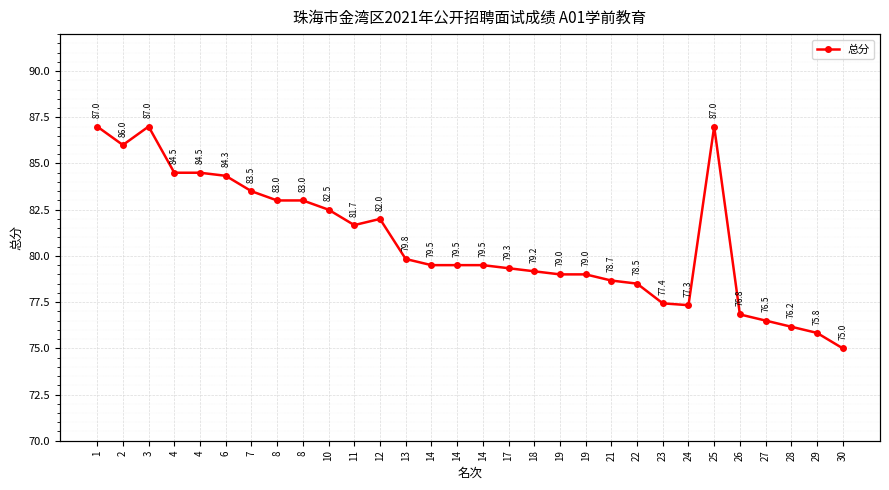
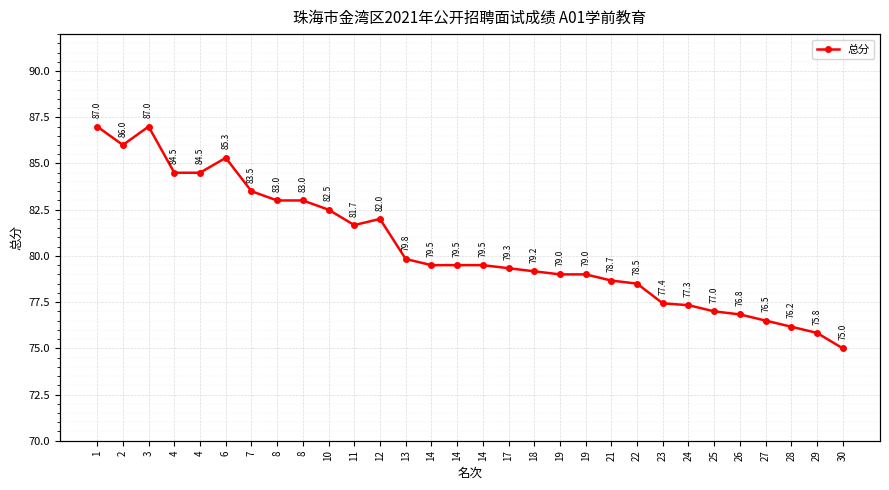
6: 84.3 -> 85.3
25: 87.0 -> 77.0
